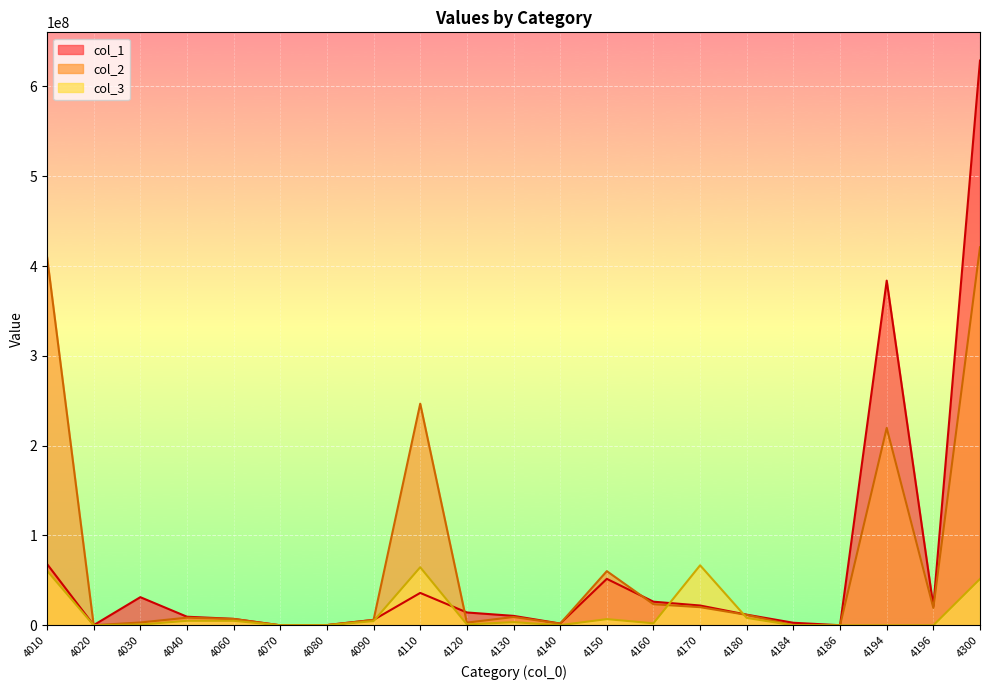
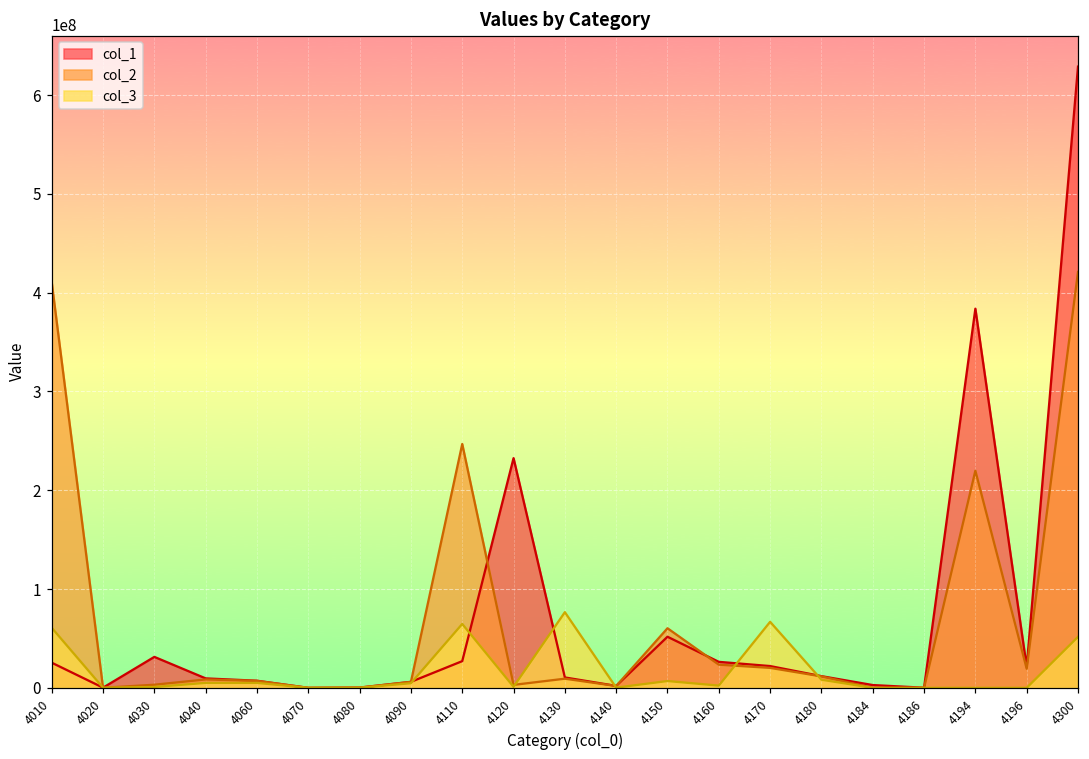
col_1, 4010: 70000000 -> 30000000
col_1, 4110: 40000000 -> 30000000
col_1, 4120: 10000000 -> 230000000
col_3, 4130: 0 -> 80000000
